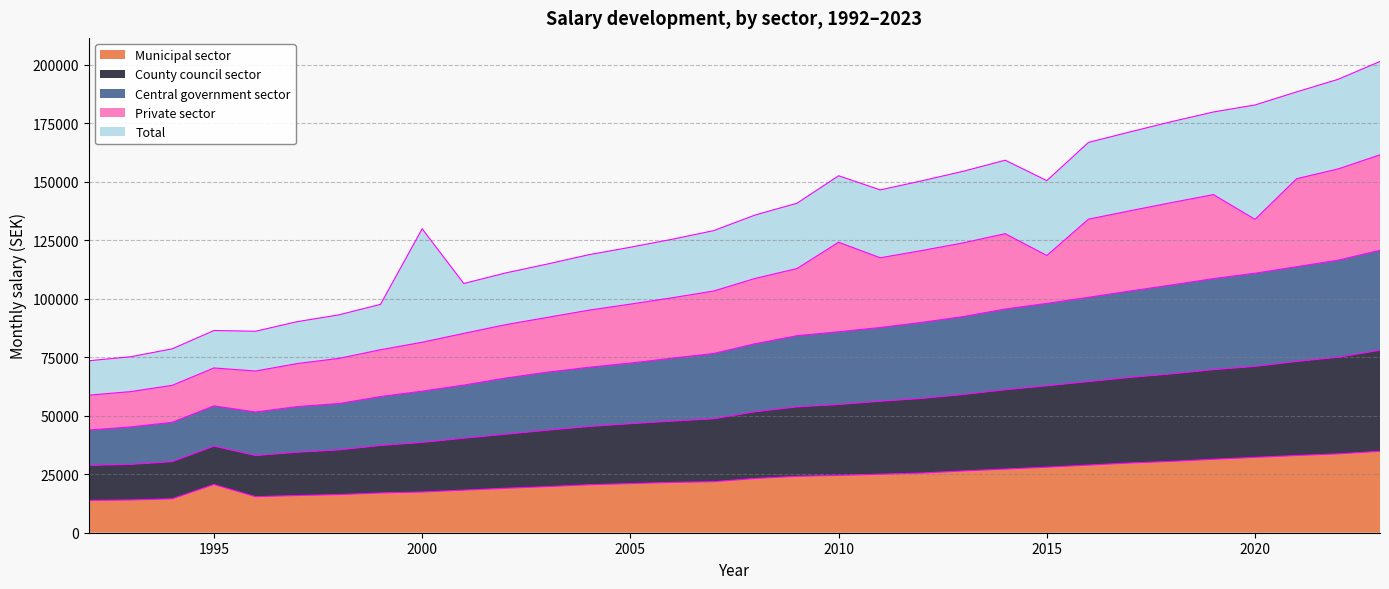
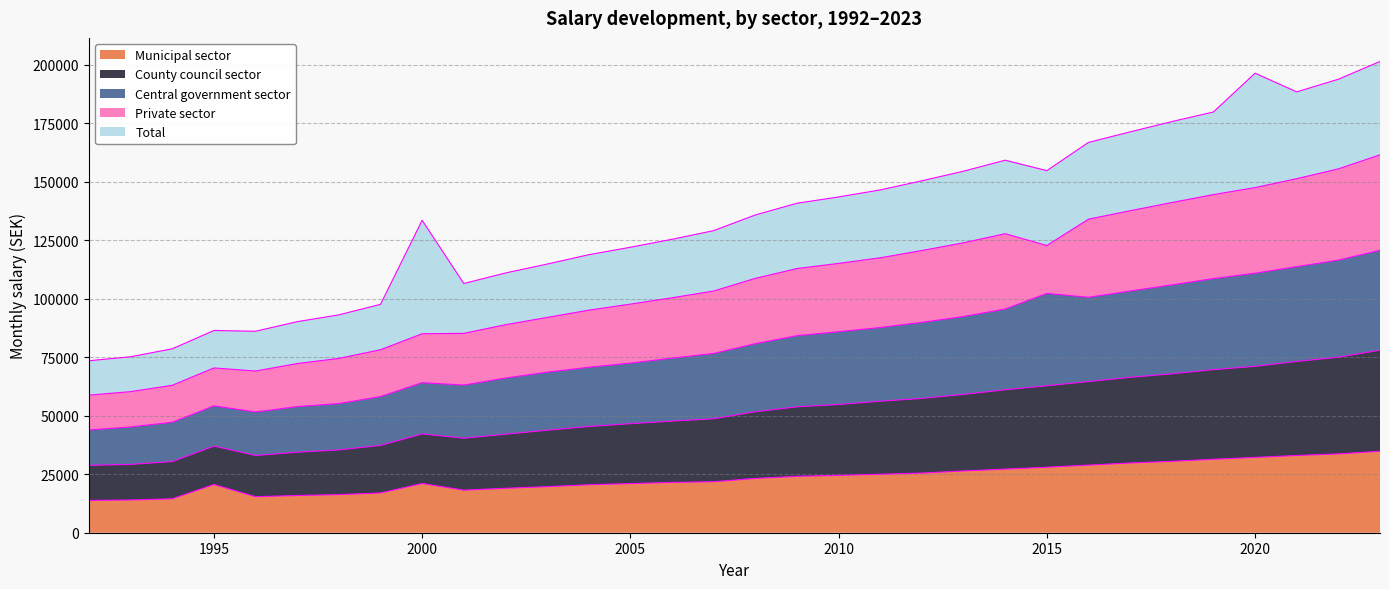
Municipal sector, 2000: 17000 -> 21000
Private sector, 2010: 38000 -> 29000
Central government sector, 2015: 35000 -> 39000
Private sector, 2020: 23000 -> 37000
